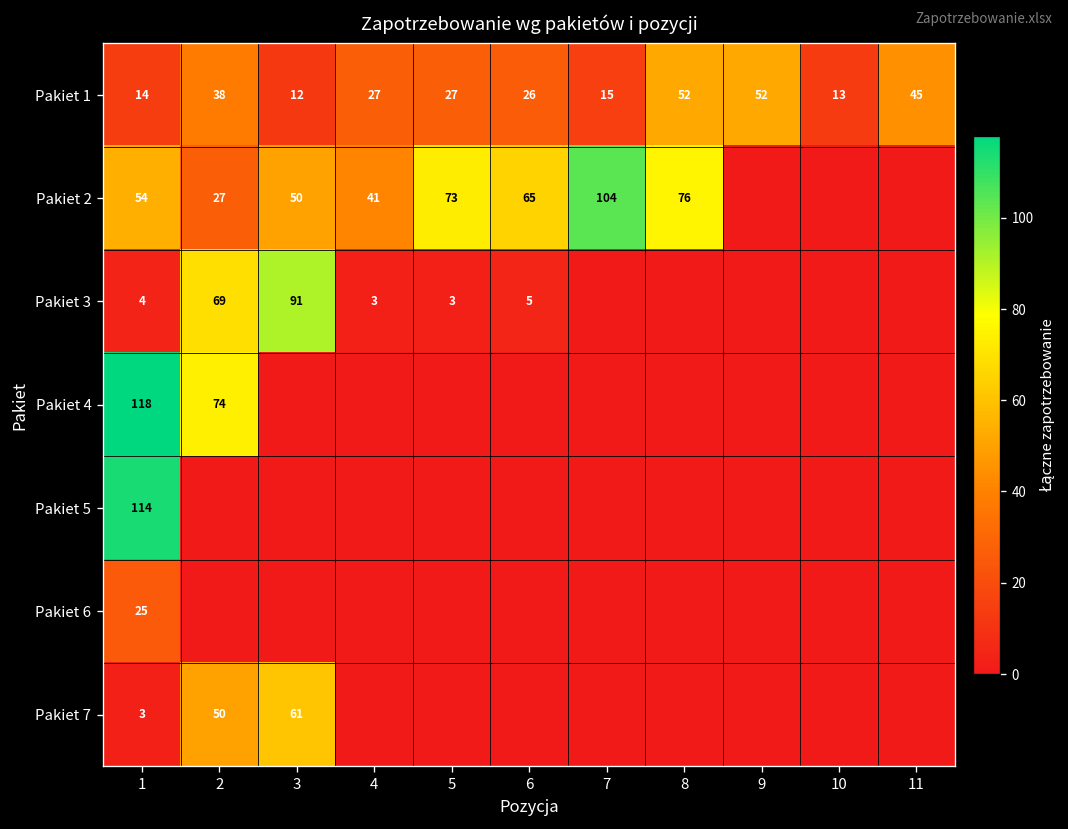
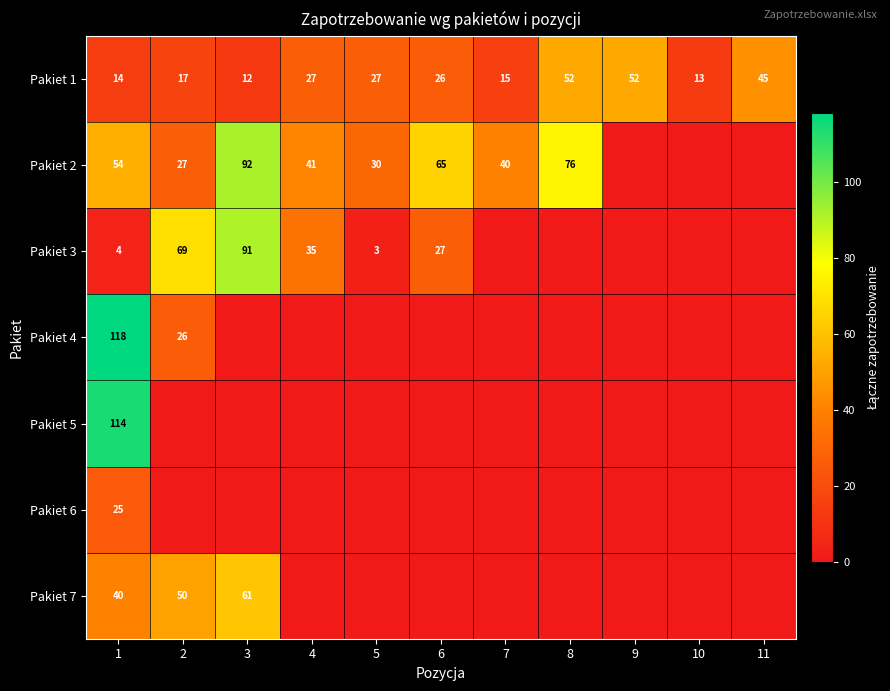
Pakiet 1, 2: 38 -> 17
Pakiet 2, 3: 50 -> 92
Pakiet 2, 5: 73 -> 30
Pakiet 2, 7: 104 -> 40
Pakiet 3, 4: 3 -> 35
Pakiet 3, 6: 5 -> 27
Pakiet 4, 2: 74 -> 26
Pakiet 7, 1: 3 -> 40
